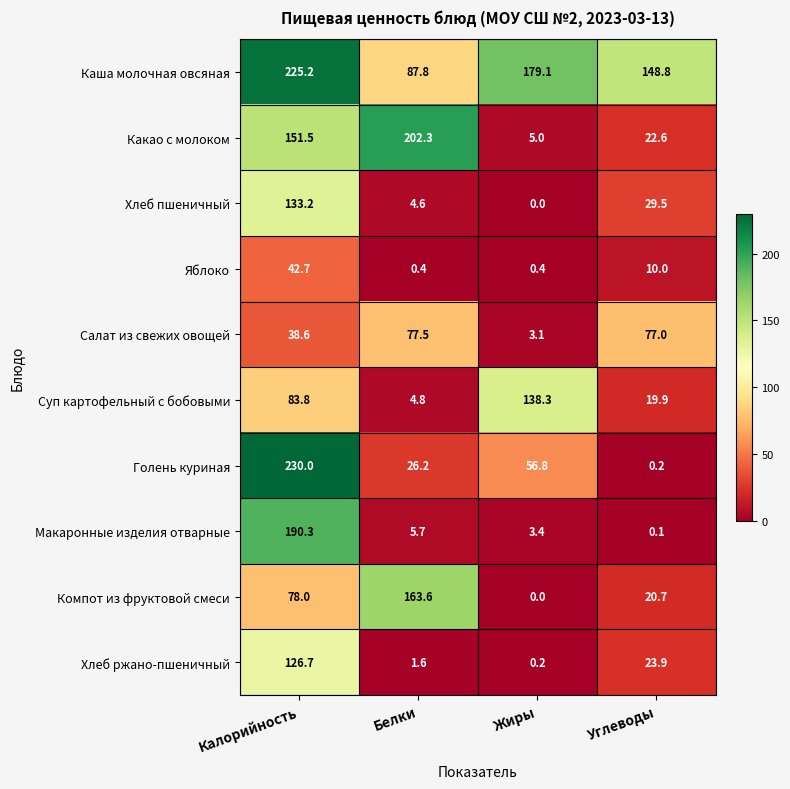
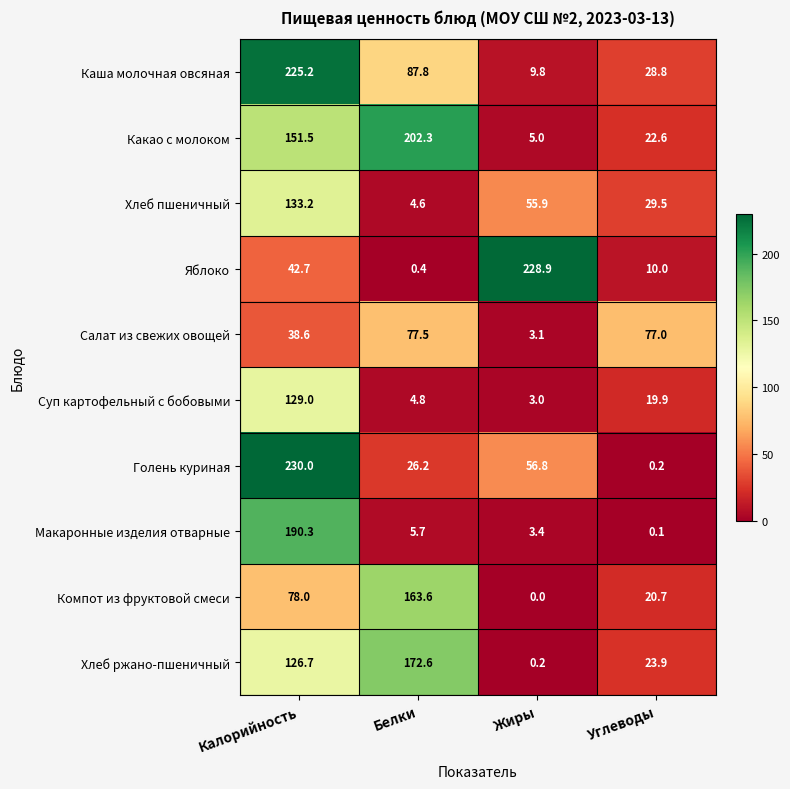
Каша молочная овсяная, Жиры: 179.1 -> 9.8
Каша молочная овсяная, Углеводы: 148.8 -> 28.8
Хлеб пшеничный, Жиры: 0.0 -> 55.9
Яблоко, Жиры: 0.4 -> 228.9
Суп картофельный с бобовыми, Калорийность: 83.8 -> 129.0
Суп картофельный с бобовыми, Жиры: 138.3 -> 3.0
Хлеб ржано-пшеничный, Белки: 1.6 -> 172.6
